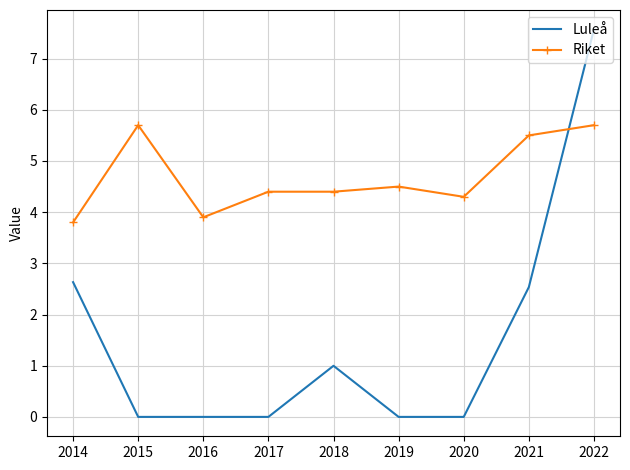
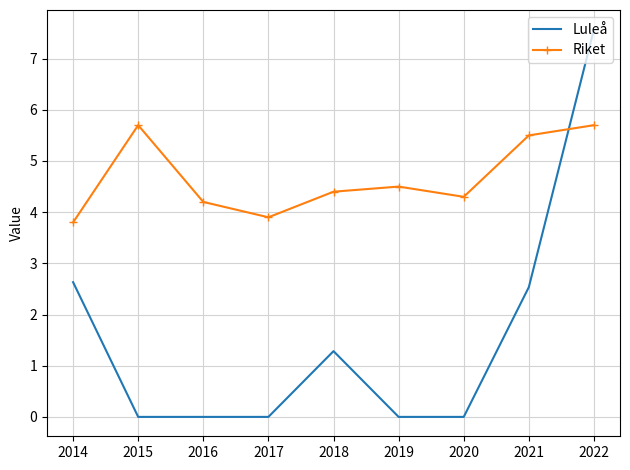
Riket, 2016: 3.9 -> 4.2
Riket, 2017: 4.4 -> 3.9
Luleå, 2018: 1.0 -> 1.3
